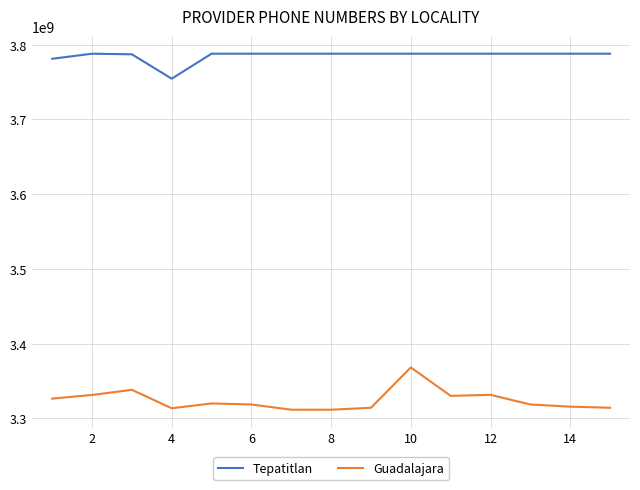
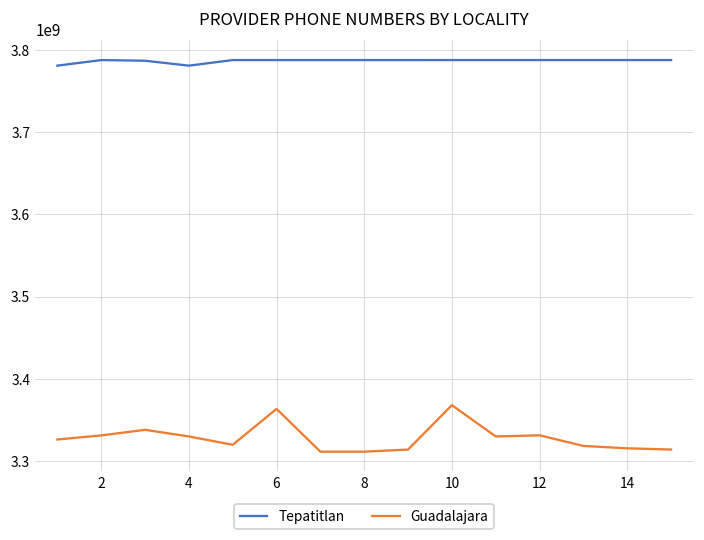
Tepatitlan, 4: 3750000000 -> 3780000000
Guadalajara, 4: 3310000000 -> 3330000000
Guadalajara, 6: 3320000000 -> 3360000000
